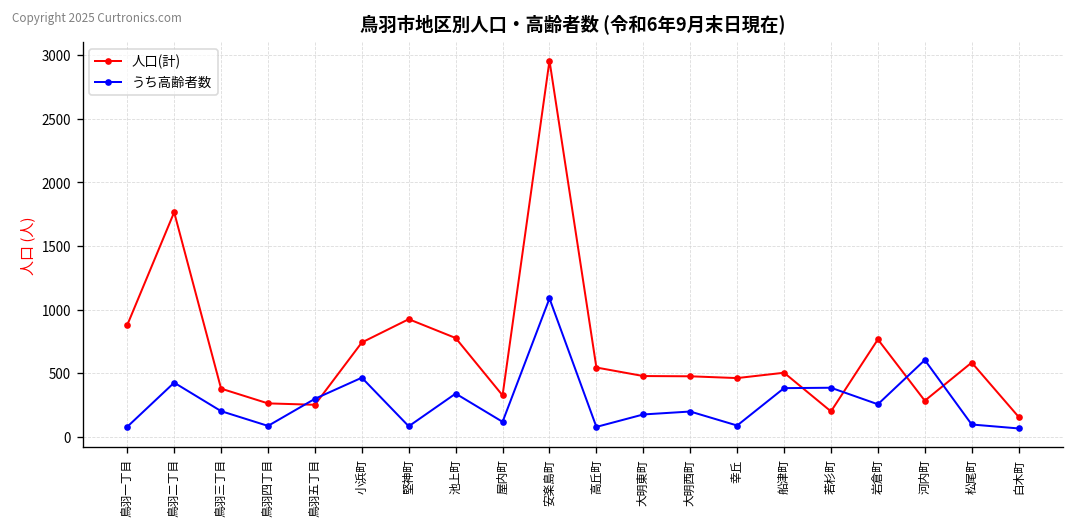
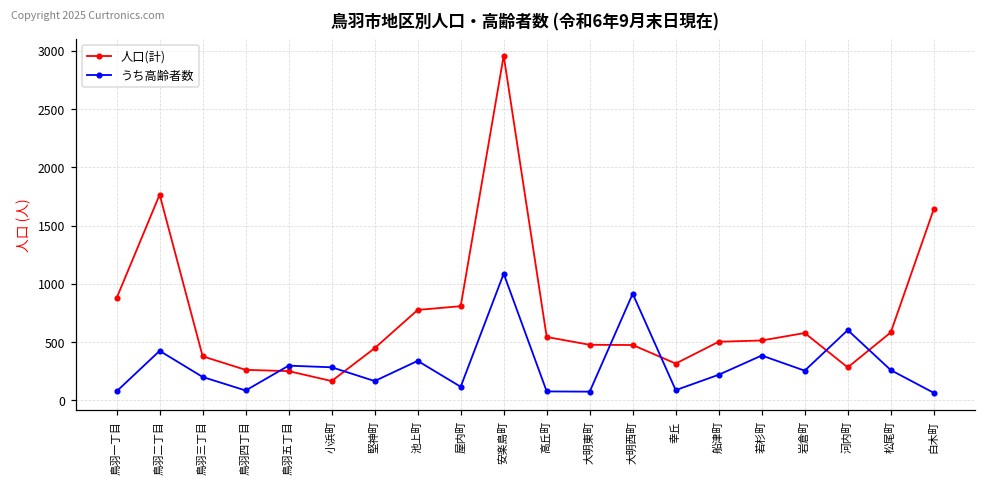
人口(計), 小浜町: 740 -> 170
うち高齢者数, 小浜町: 460 -> 280
人口(計), 堅神町: 920 -> 450
うち高齢者数, 堅神町: 80 -> 170
人口(計), 屋内町: 330 -> 810
うち高齢者数, 大明東町: 180 -> 80
うち高齢者数, 大明西町: 200 -> 920
人口(計), 幸丘: 460 -> 320
うち高齢者数, 船津町: 380 -> 220
人口(計), 若杉町: 200 -> 510
人口(計), 岩倉町: 770 -> 580
うち高齢者数, 松尾町: 100 -> 260
人口(計), 白木町: 160 -> 1640
